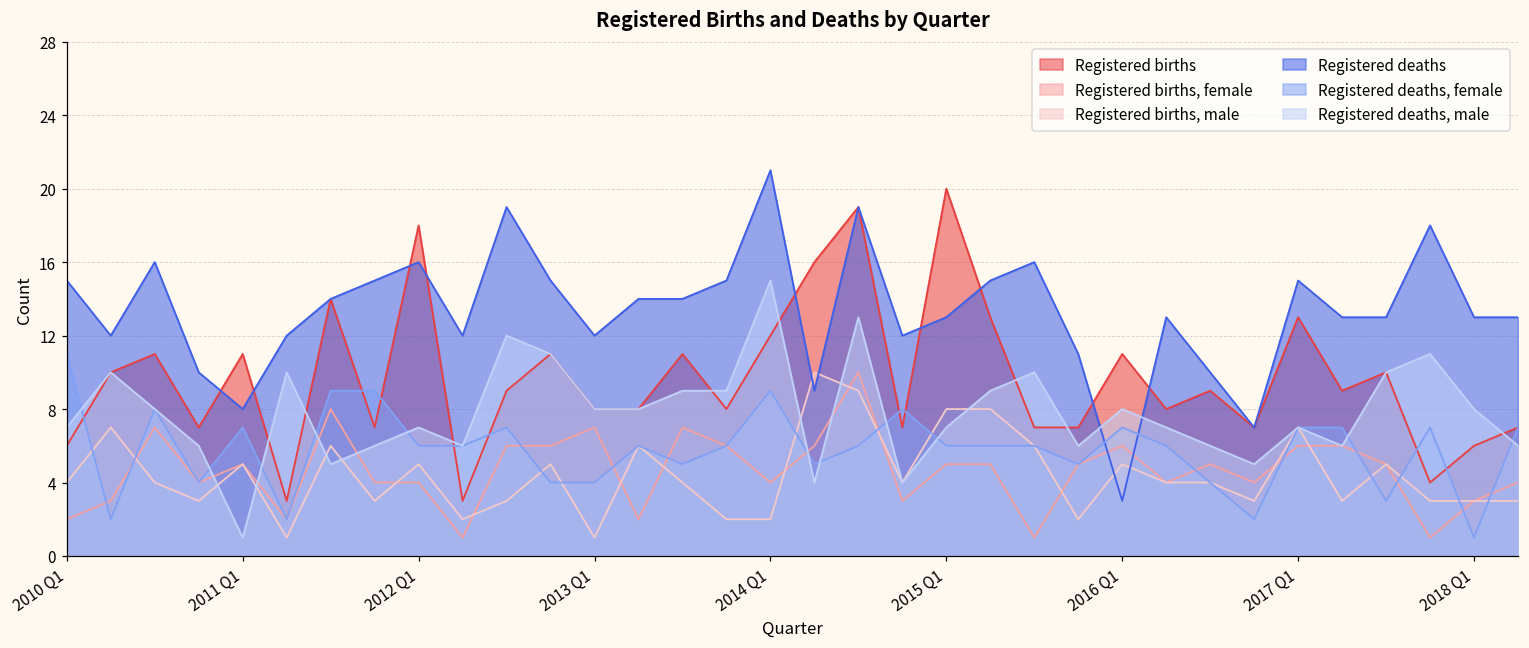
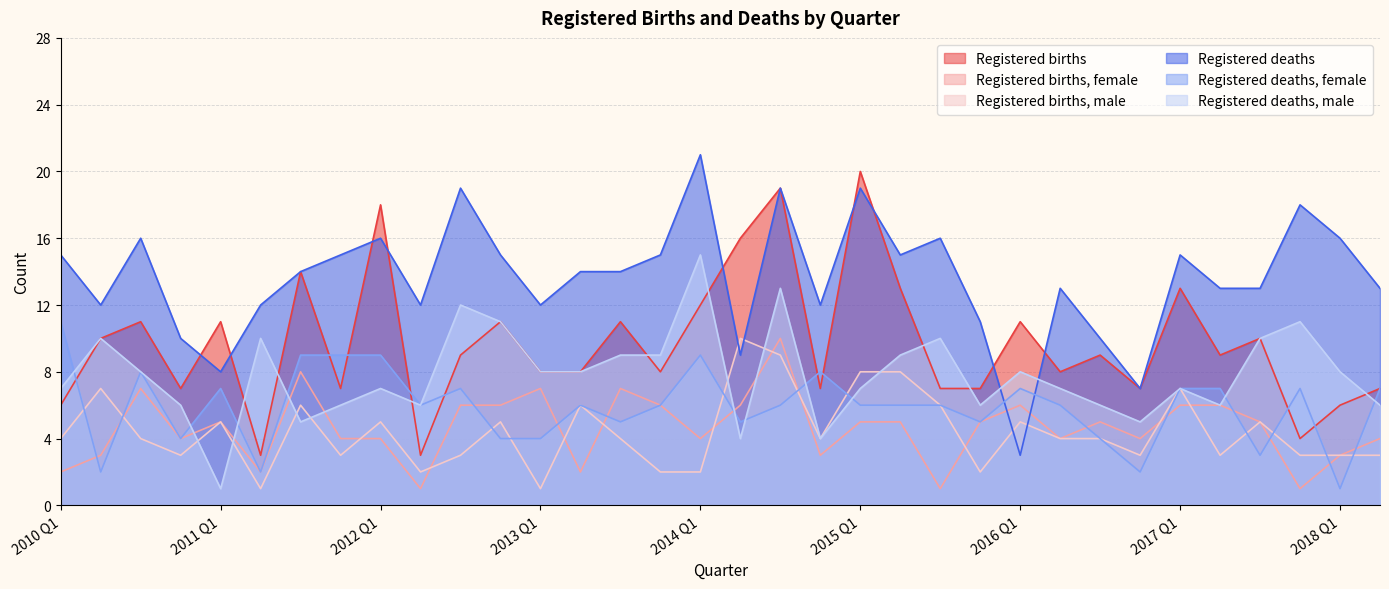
Registered deaths, female, 2012 Q1: 6 -> 9
Registered deaths, 2015 Q1: 13 -> 19
Registered deaths, 2018 Q1: 13 -> 16
